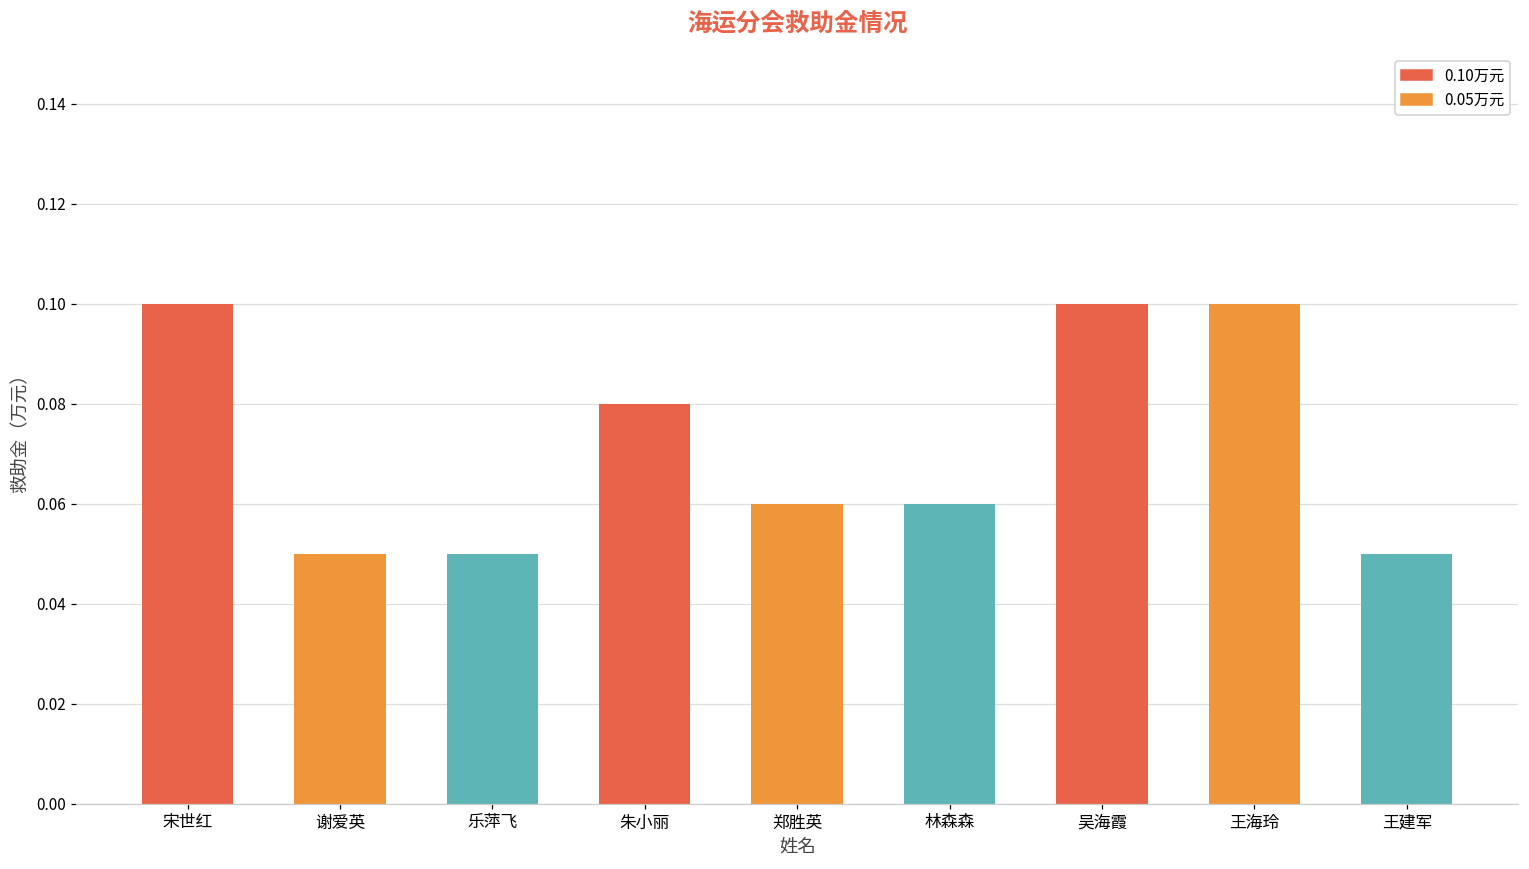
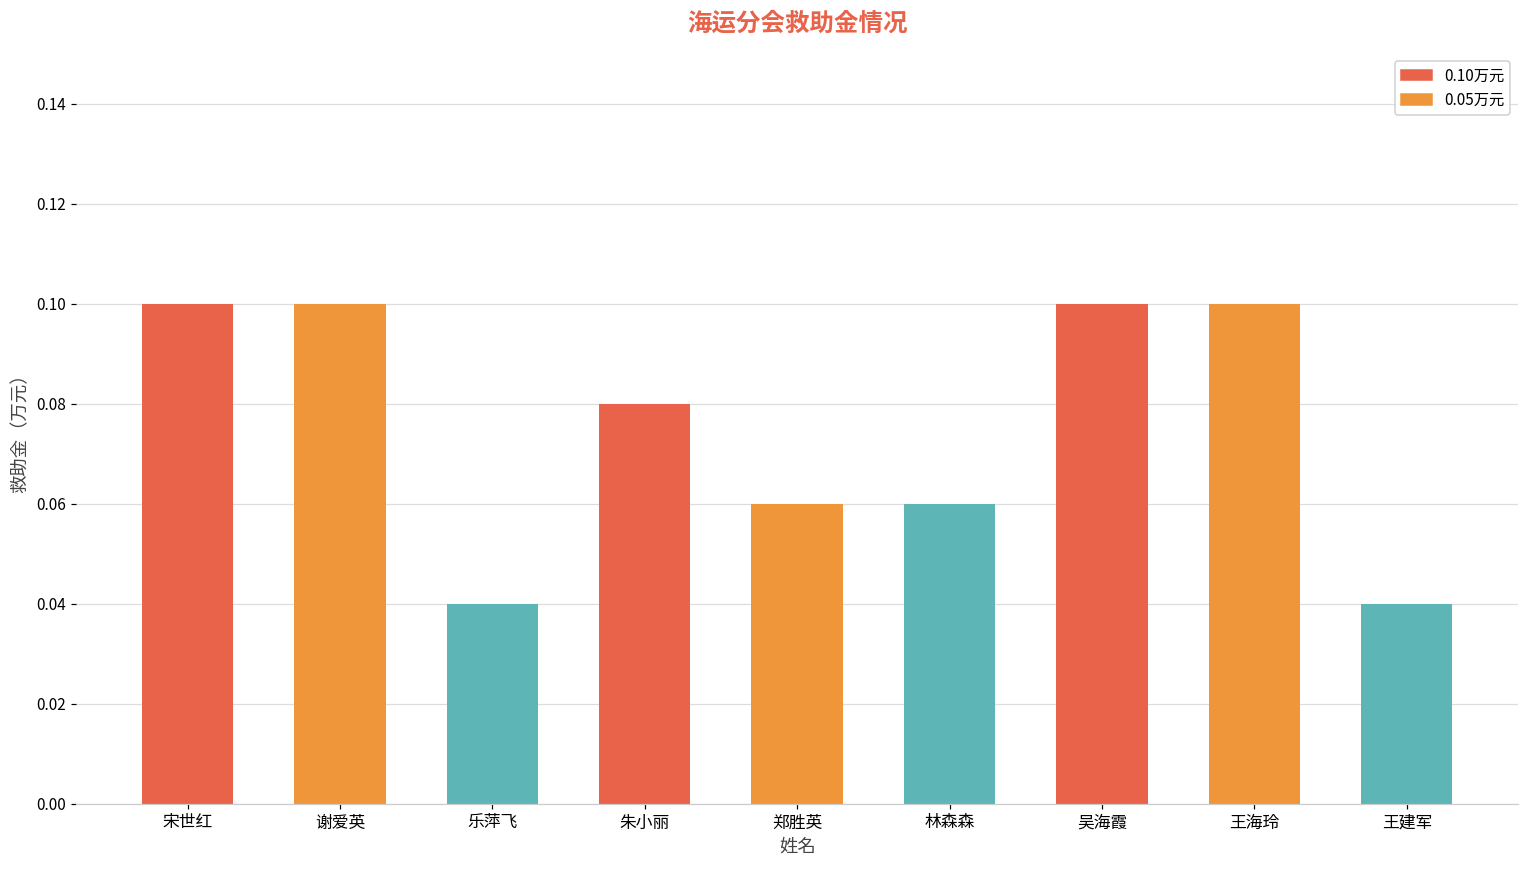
谢爱英: 0.05 -> 0.10
乐萍飞: 0.05 -> 0.04
王建军: 0.05 -> 0.04
